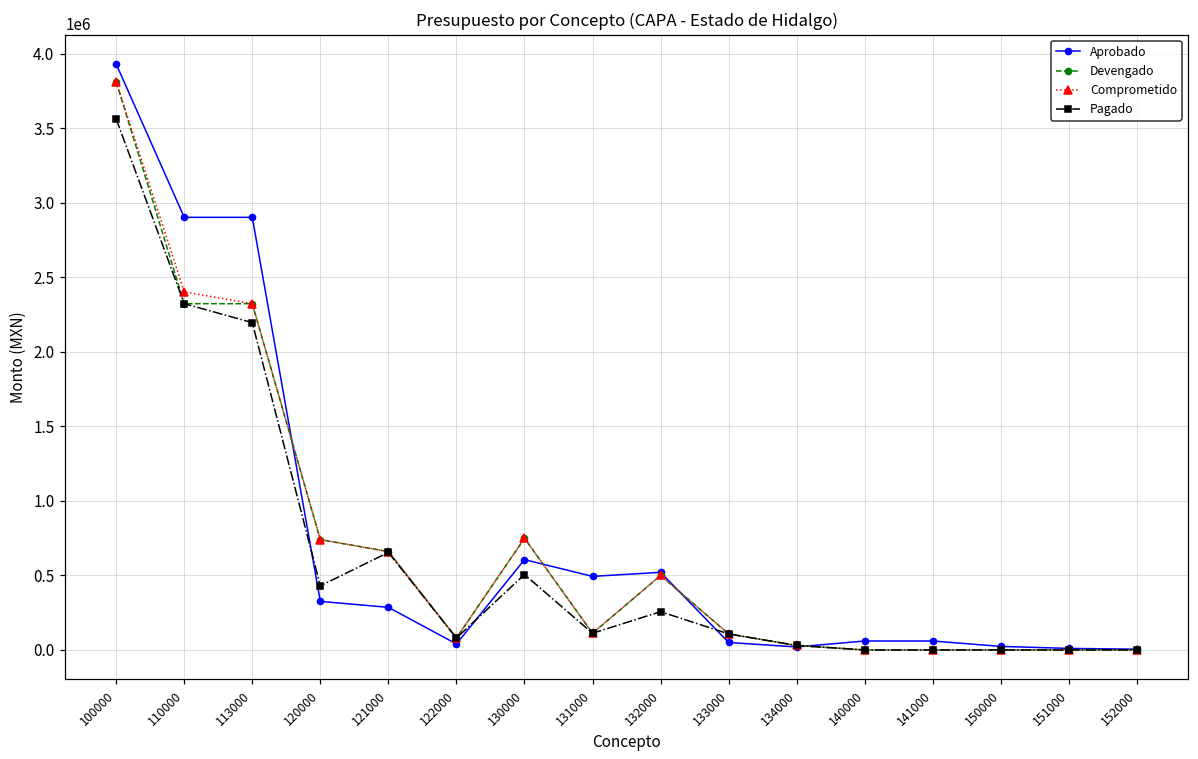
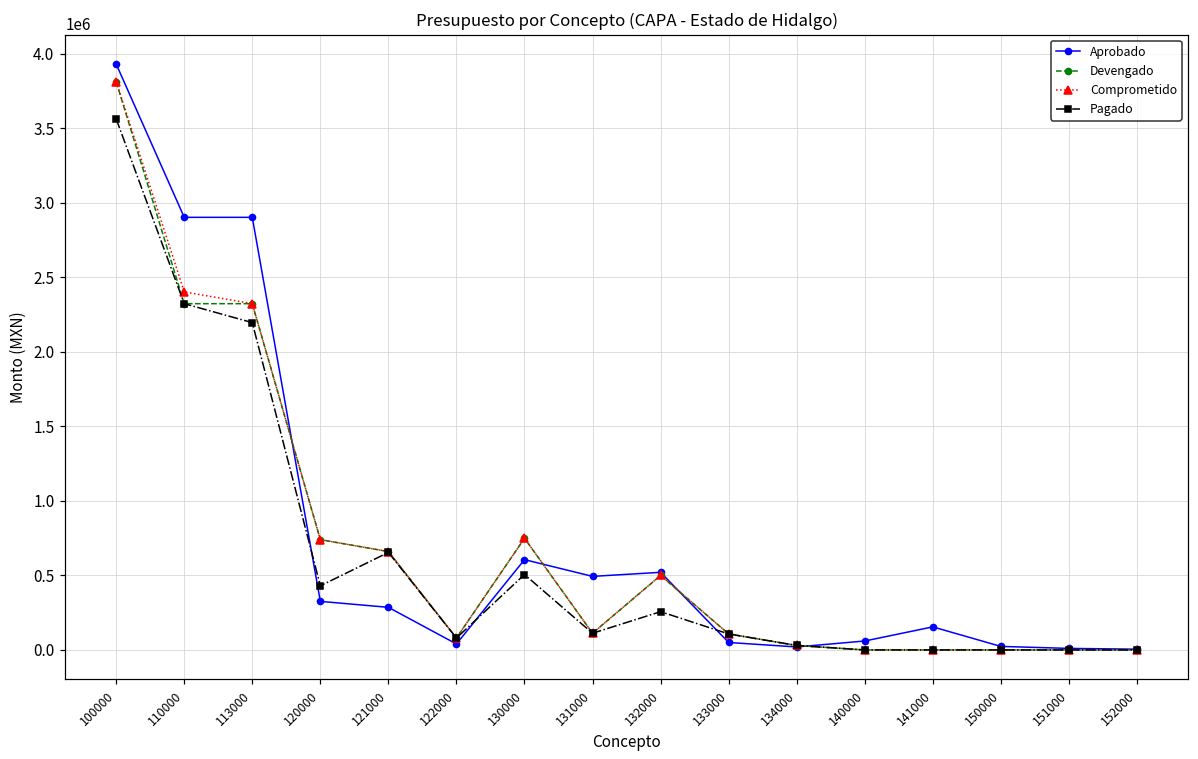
Aprobado, 141000: 60000 -> 150000
